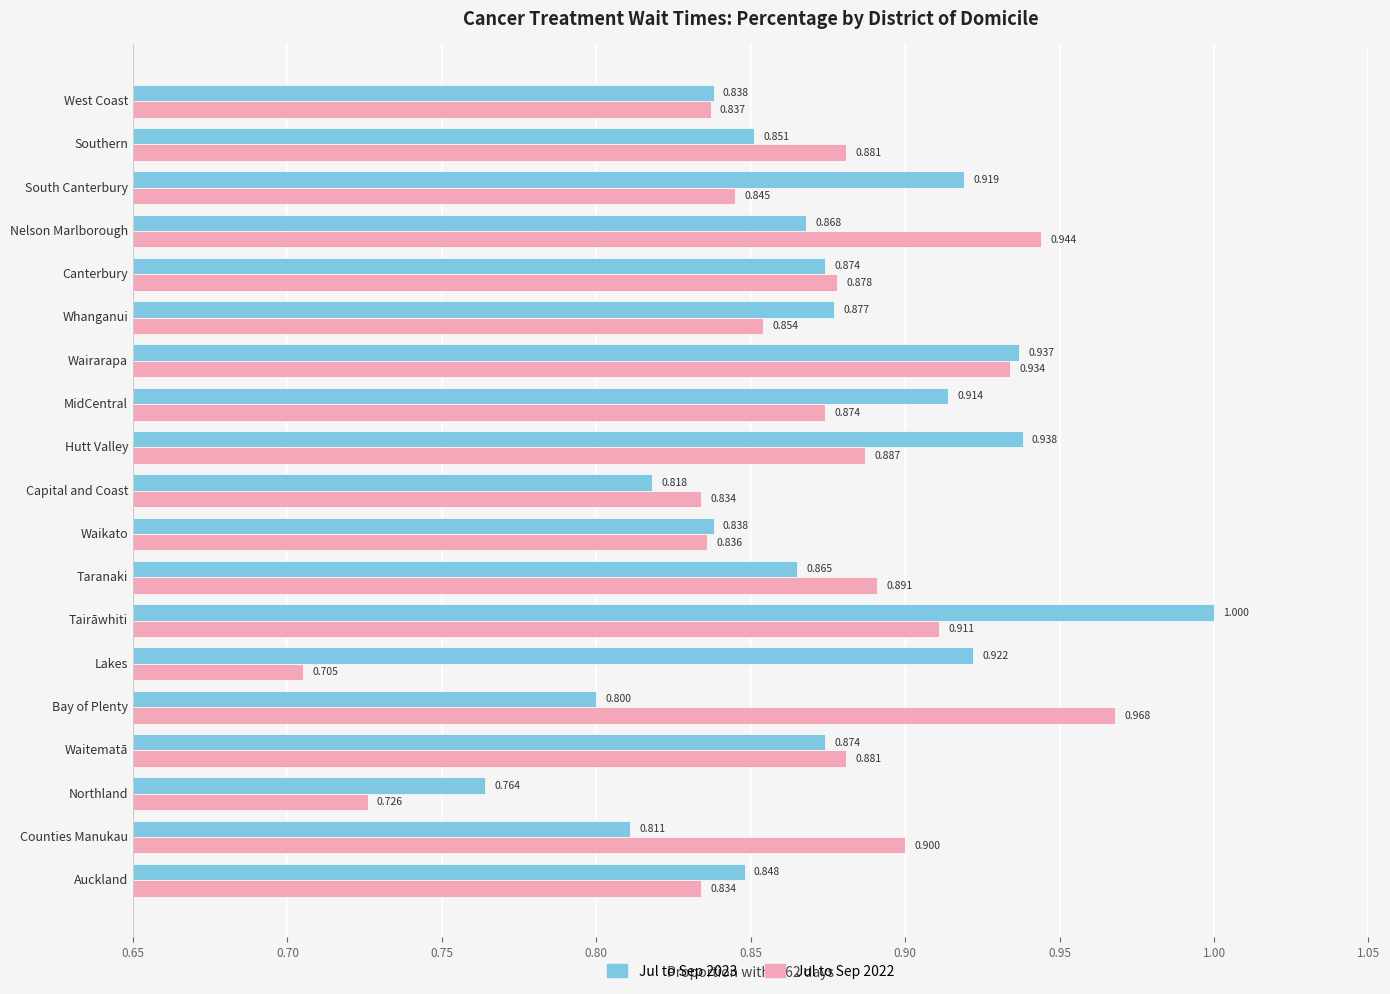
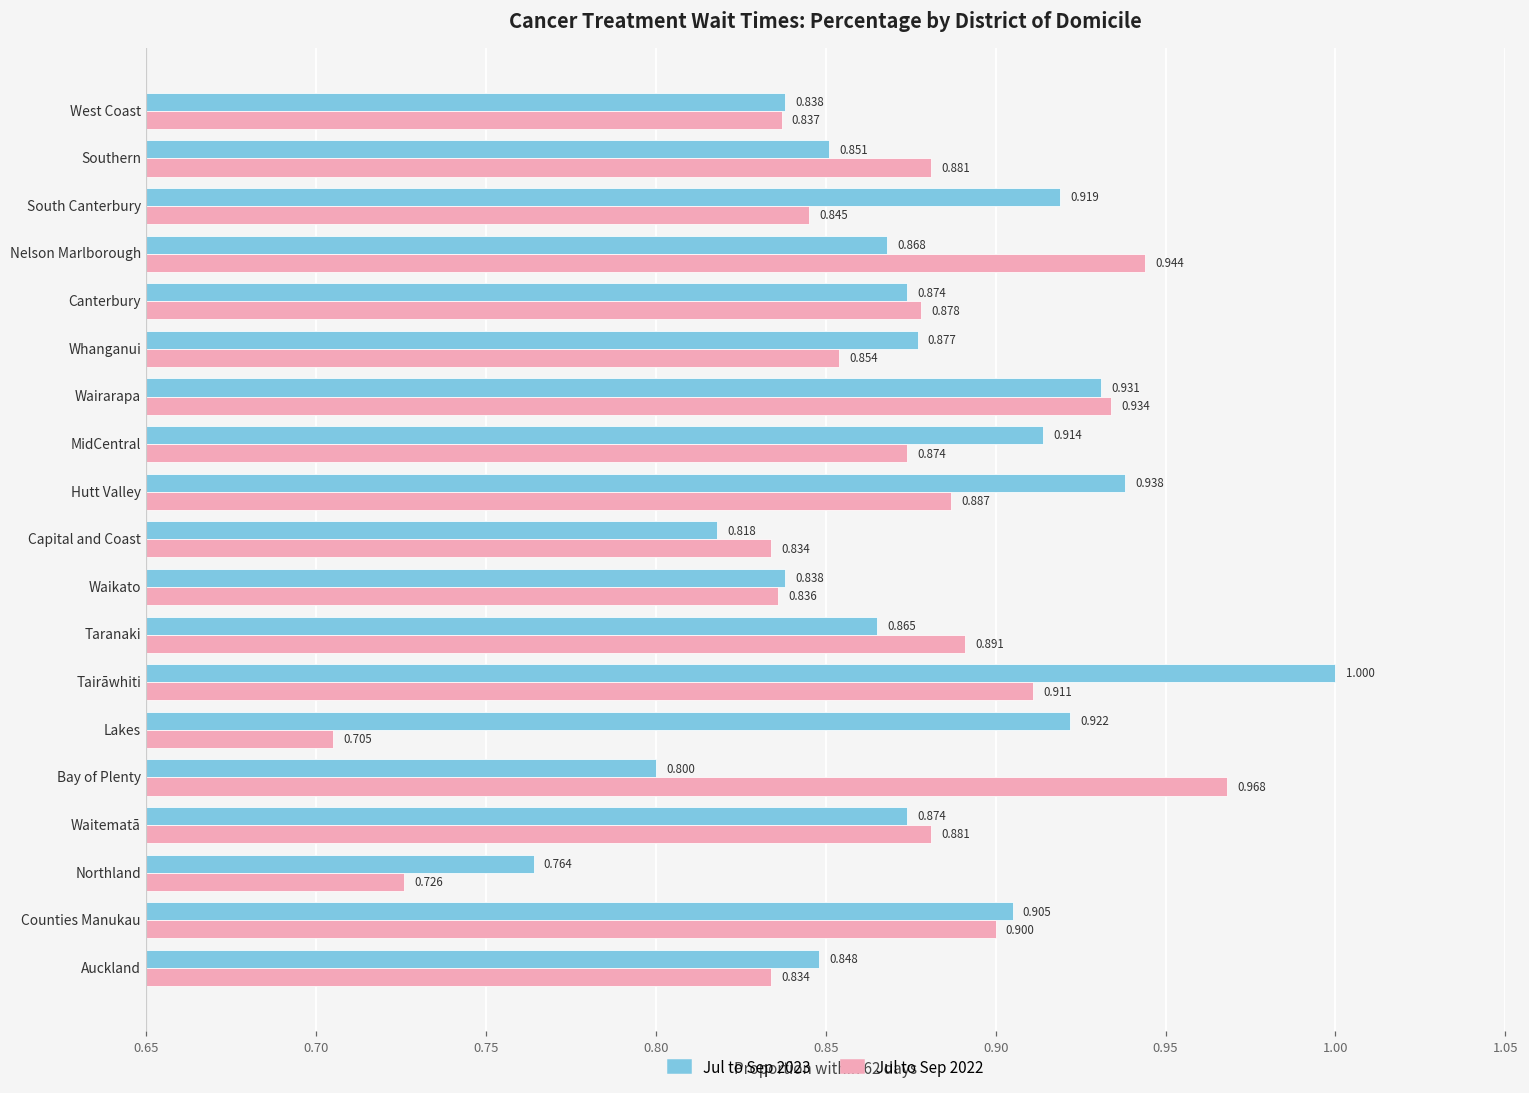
Jul to Sep 2023, Wairarapa: 0.937 -> 0.931
Jul to Sep 2023, Counties Manukau: 0.811 -> 0.905
